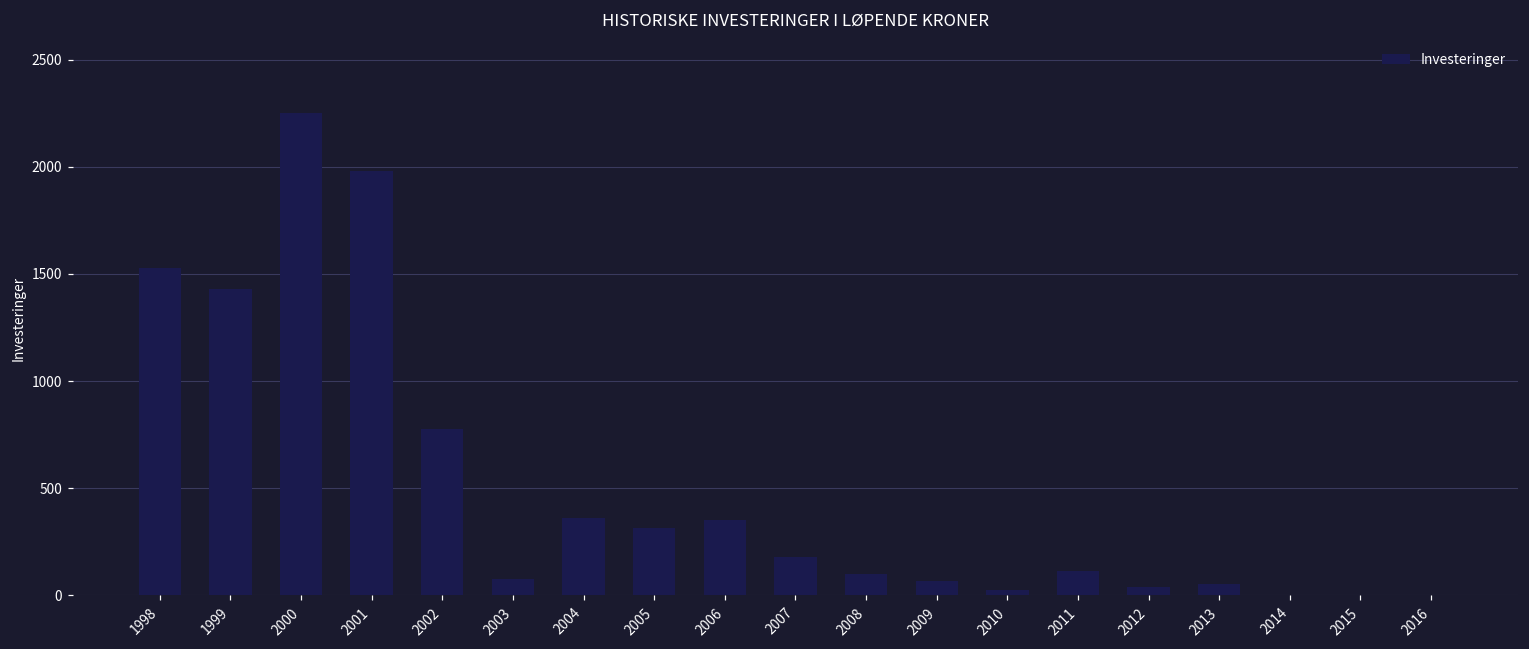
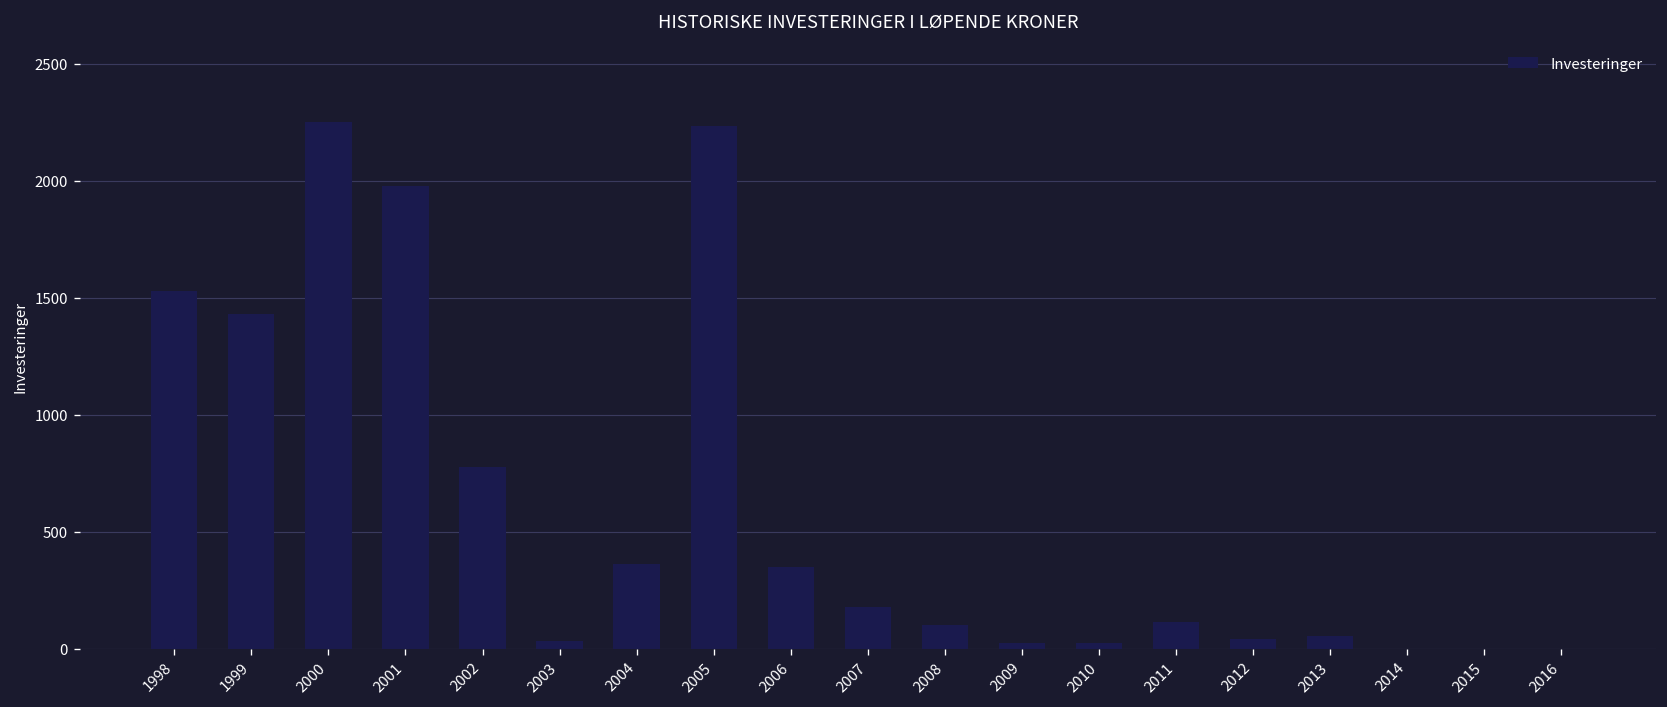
2003: 80 -> 30
2005: 310 -> 2240
2009: 70 -> 20
